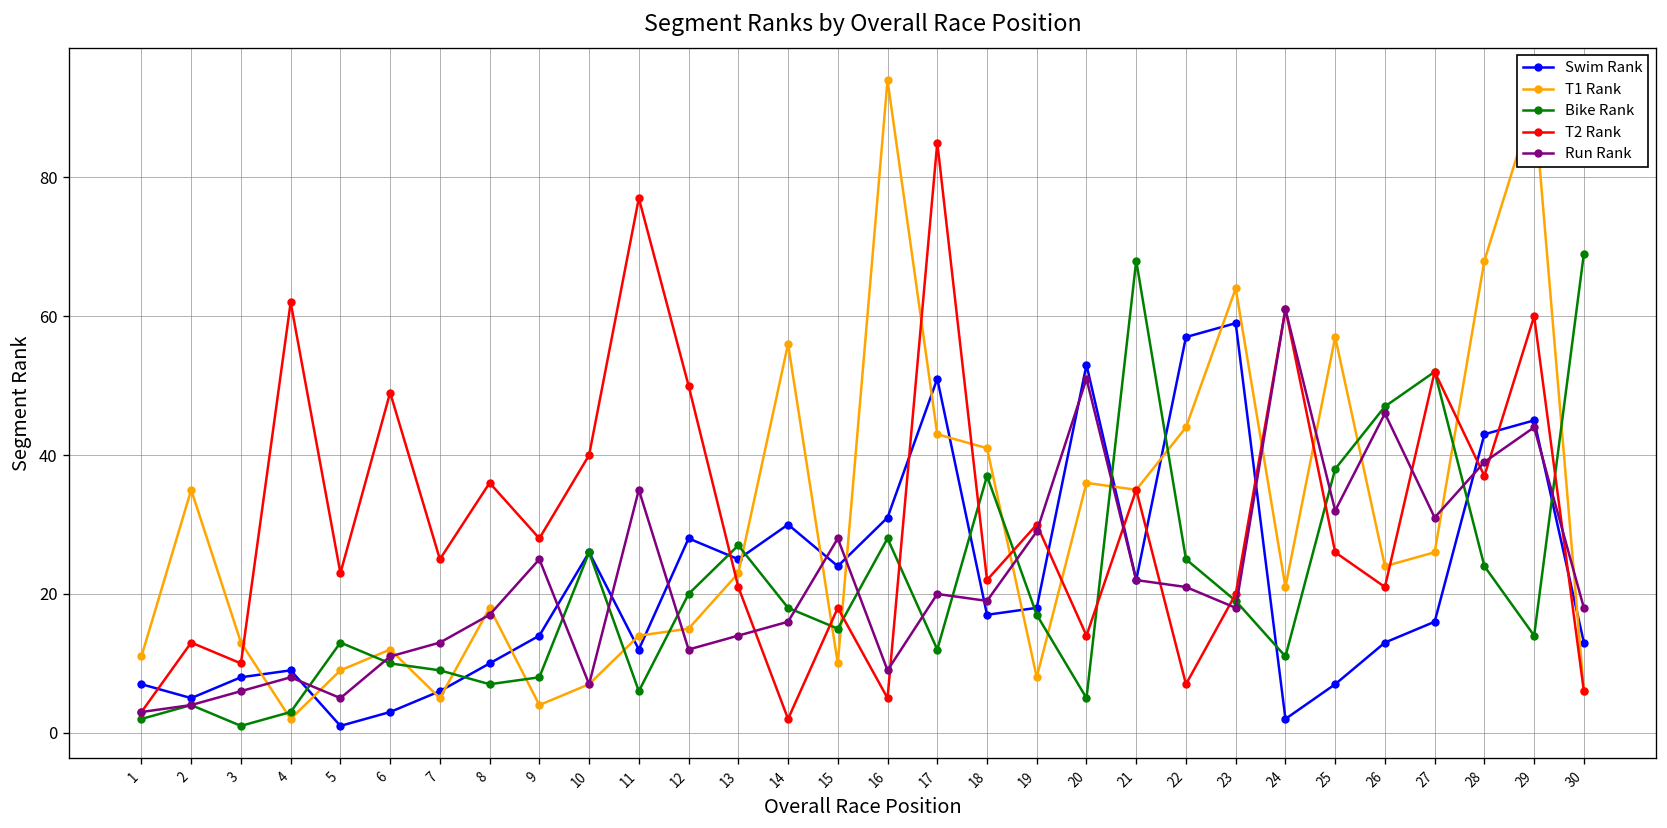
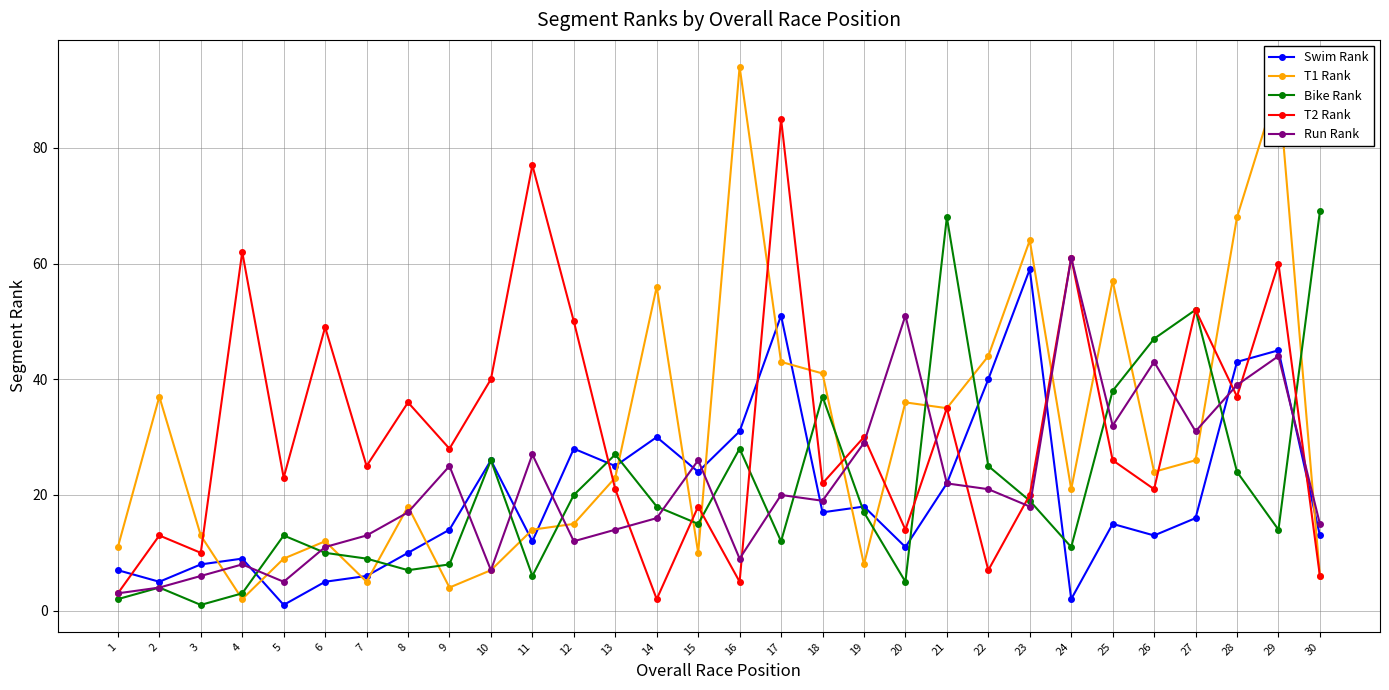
T1 Rank, 2: 35 -> 37
Swim Rank, 6: 3 -> 5
Run Rank, 11: 35 -> 27
Run Rank, 15: 28 -> 26
Swim Rank, 20: 53 -> 11
Swim Rank, 22: 57 -> 40
Swim Rank, 25: 7 -> 15
Run Rank, 26: 46 -> 43
Run Rank, 30: 18 -> 15
